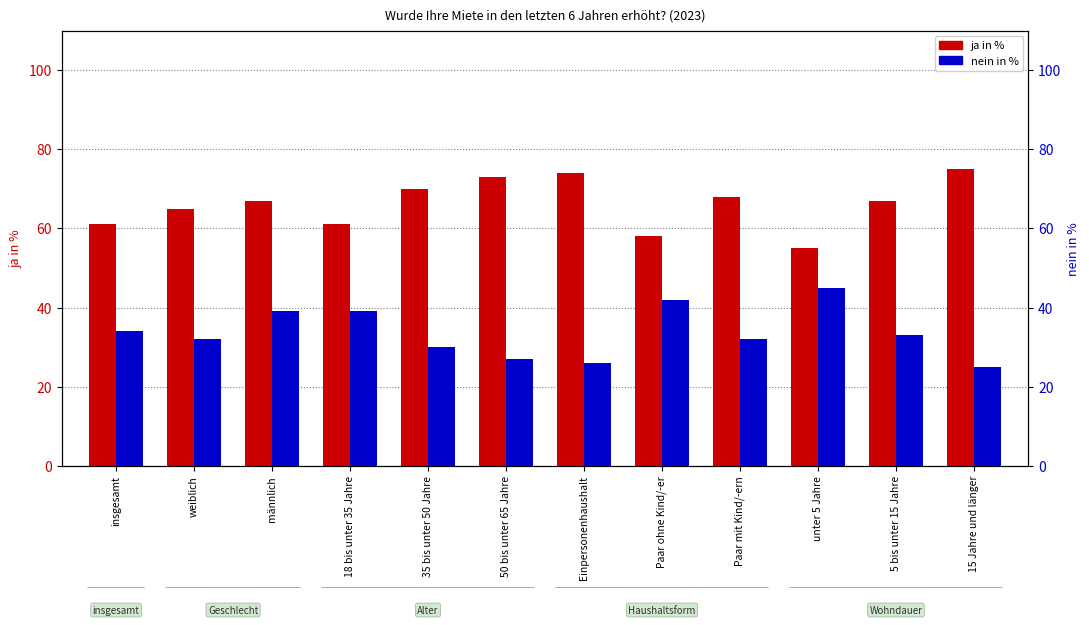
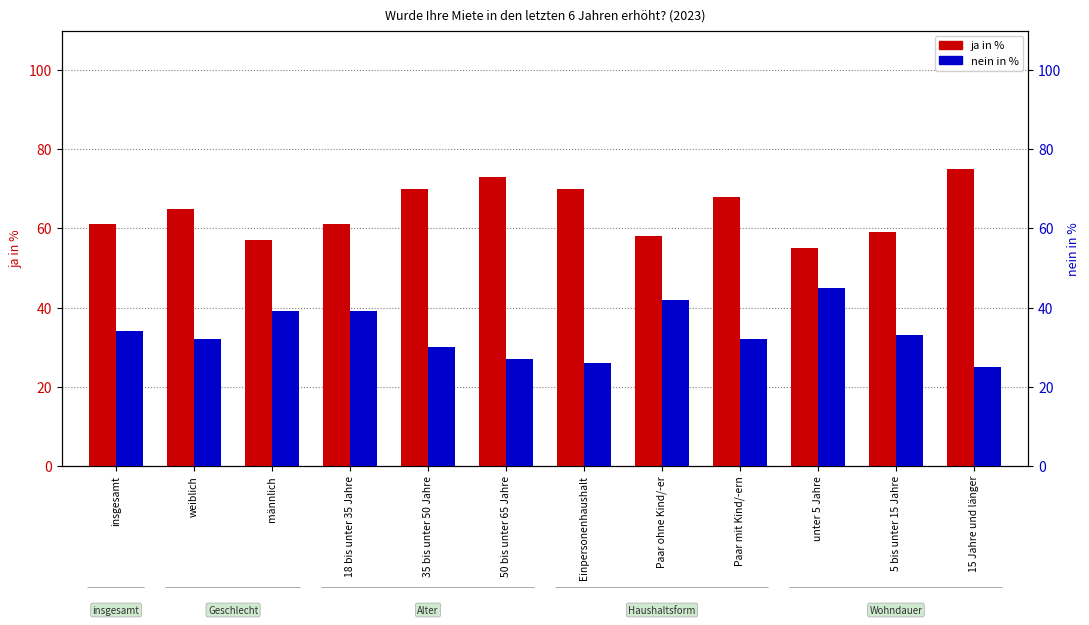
ja in %, männlich: 67 -> 57
ja in %, Einpersonenhaushalt: 74 -> 70
ja in %, 5 bis unter 15 Jahre: 67 -> 59
